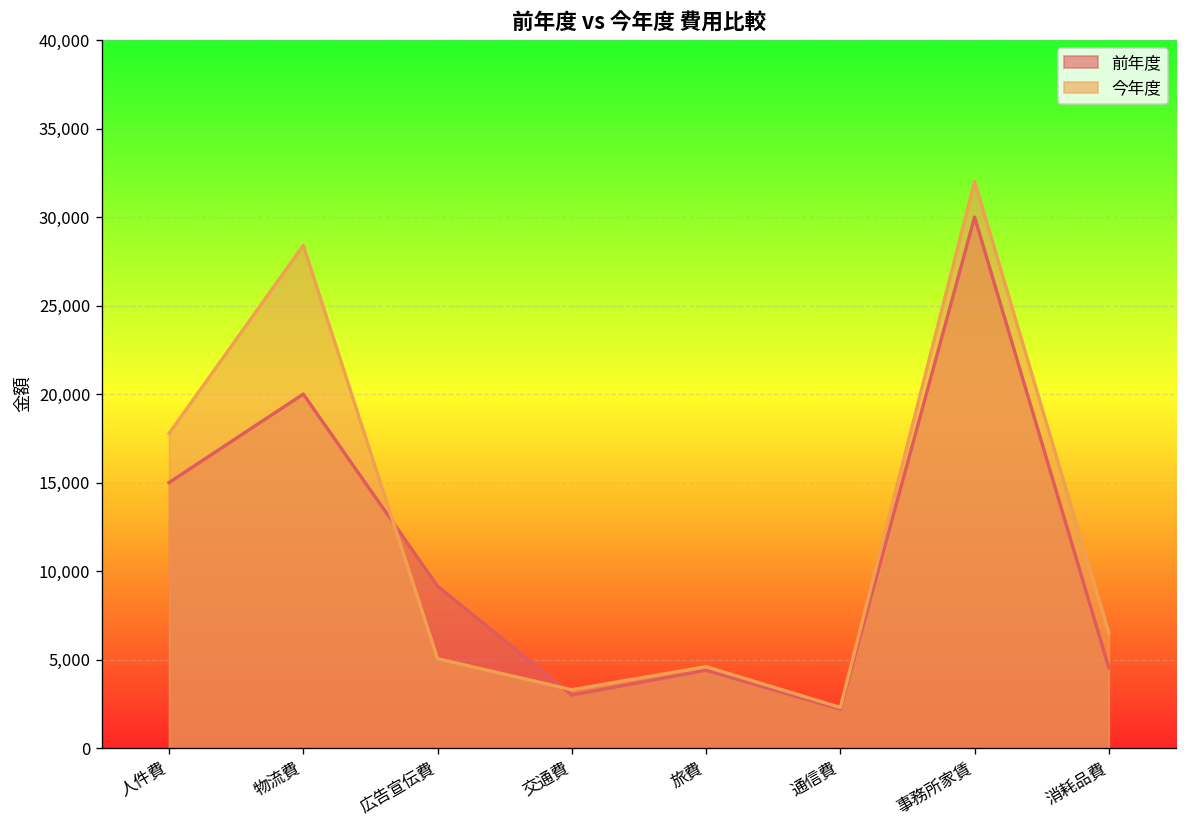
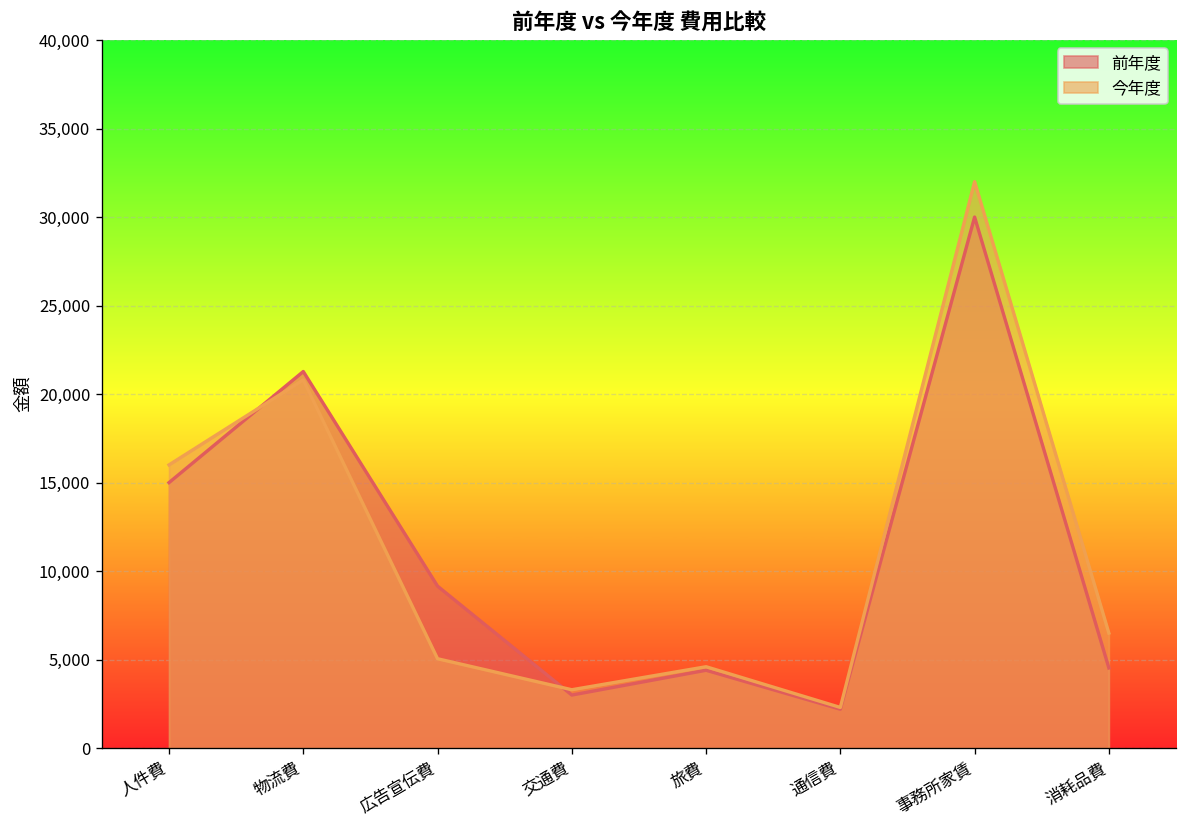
今年度, 人件費: 17,800 -> 16,000
前年度, 物流費: 20,000 -> 21,300
今年度, 物流費: 28,400 -> 20,800
